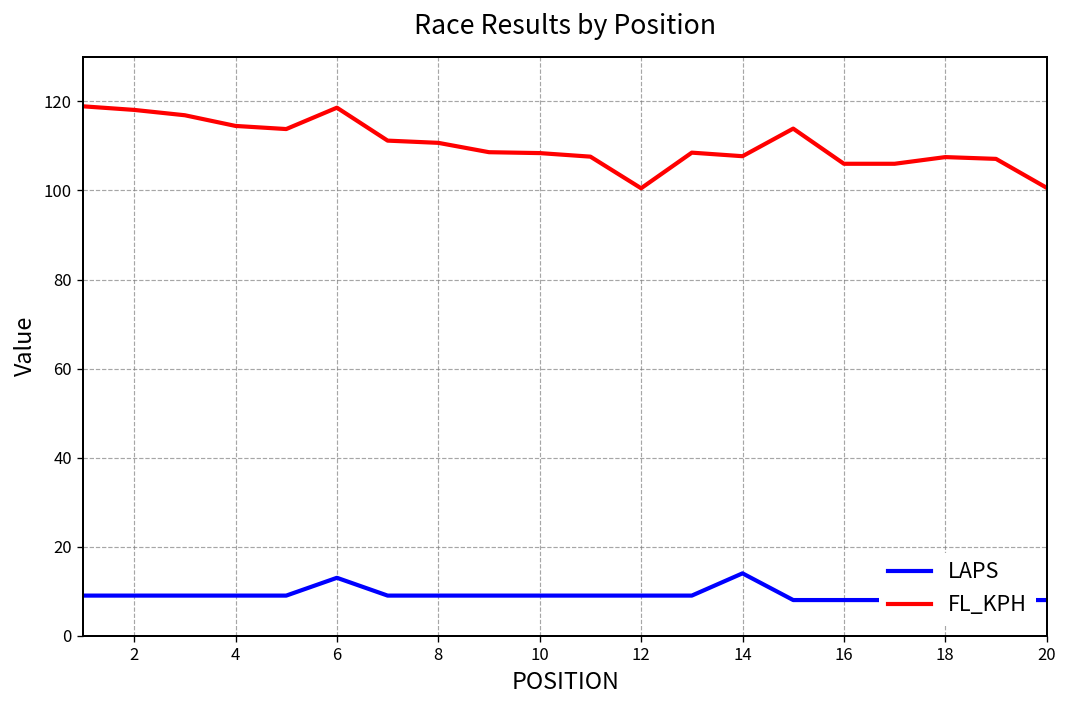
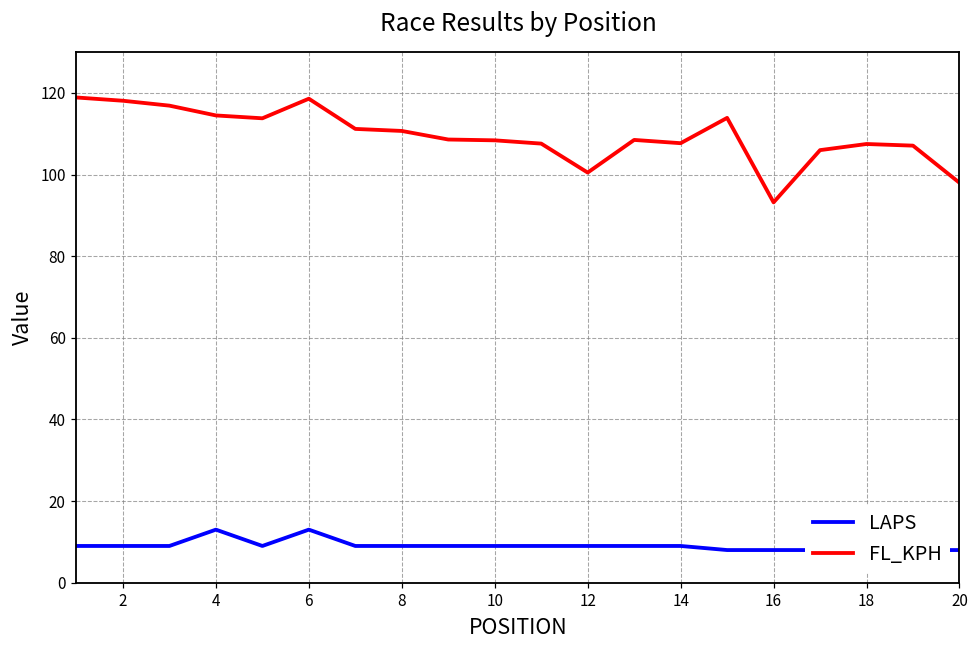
LAPS, 4: 9 -> 13
LAPS, 14: 14 -> 9
FL_KPH, 16: 106 -> 93
FL_KPH, 20: 101 -> 98
